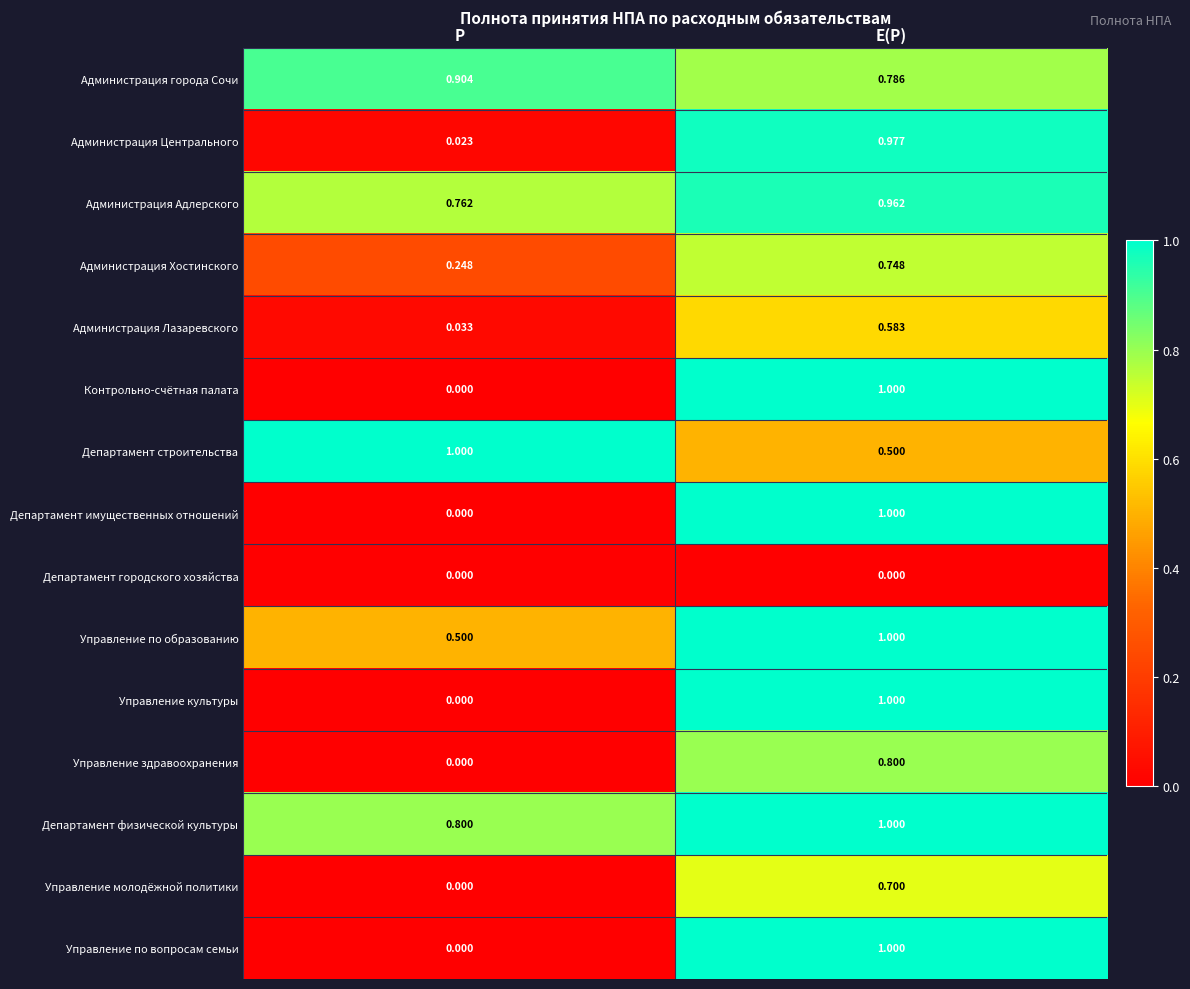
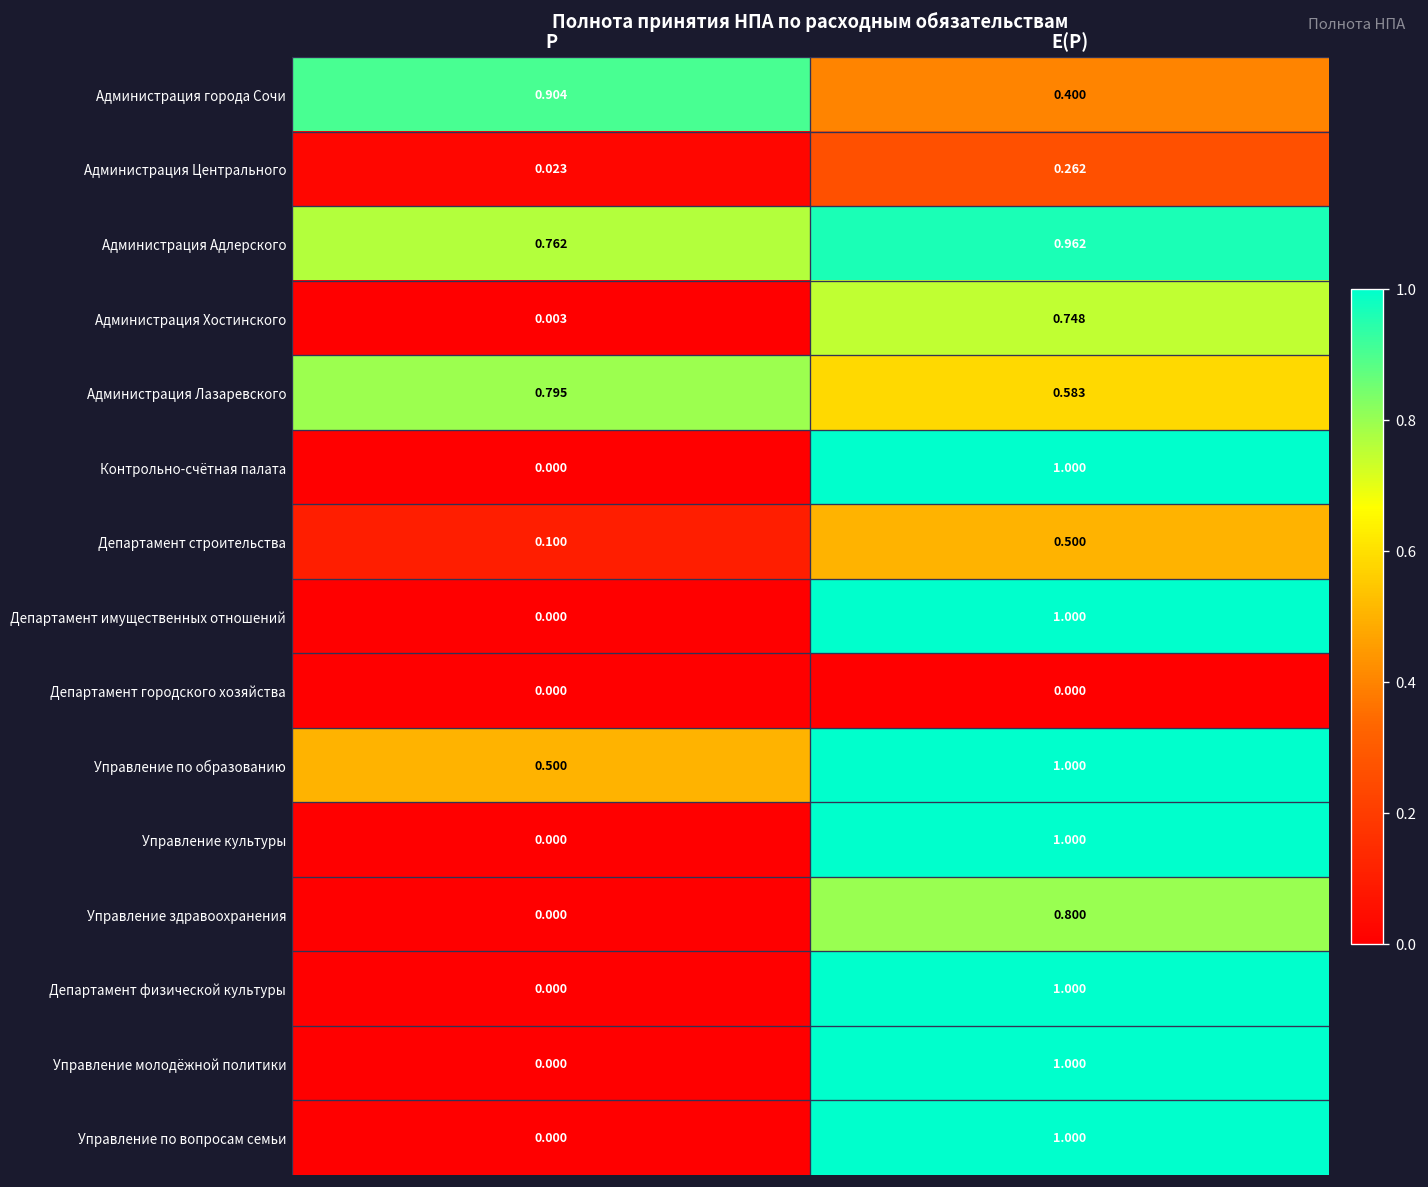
Администрация города Сочи, E(P): 0.786 -> 0.400
Администрация Центрального, E(P): 0.977 -> 0.262
Администрация Хостинского, P: 0.248 -> 0.003
Администрация Лазаревского, P: 0.033 -> 0.795
Департамент строительства, P: 1.000 -> 0.100
Департамент физической культуры, P: 0.800 -> 0.000
Управление молодёжной политики, E(P): 0.700 -> 1.000
